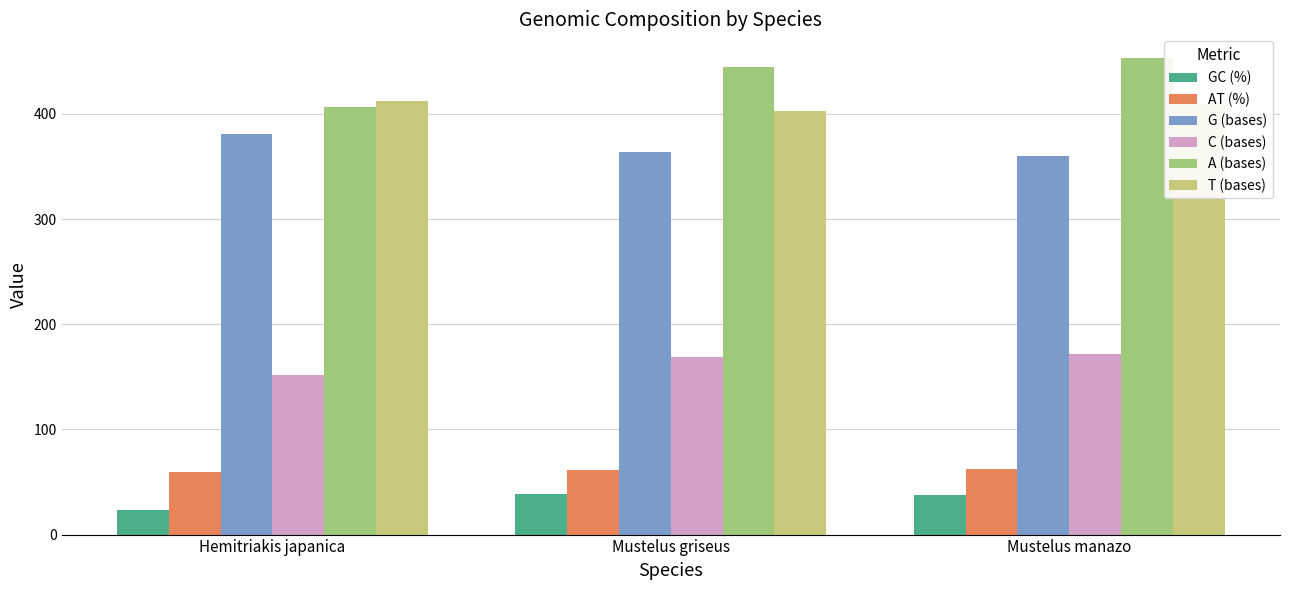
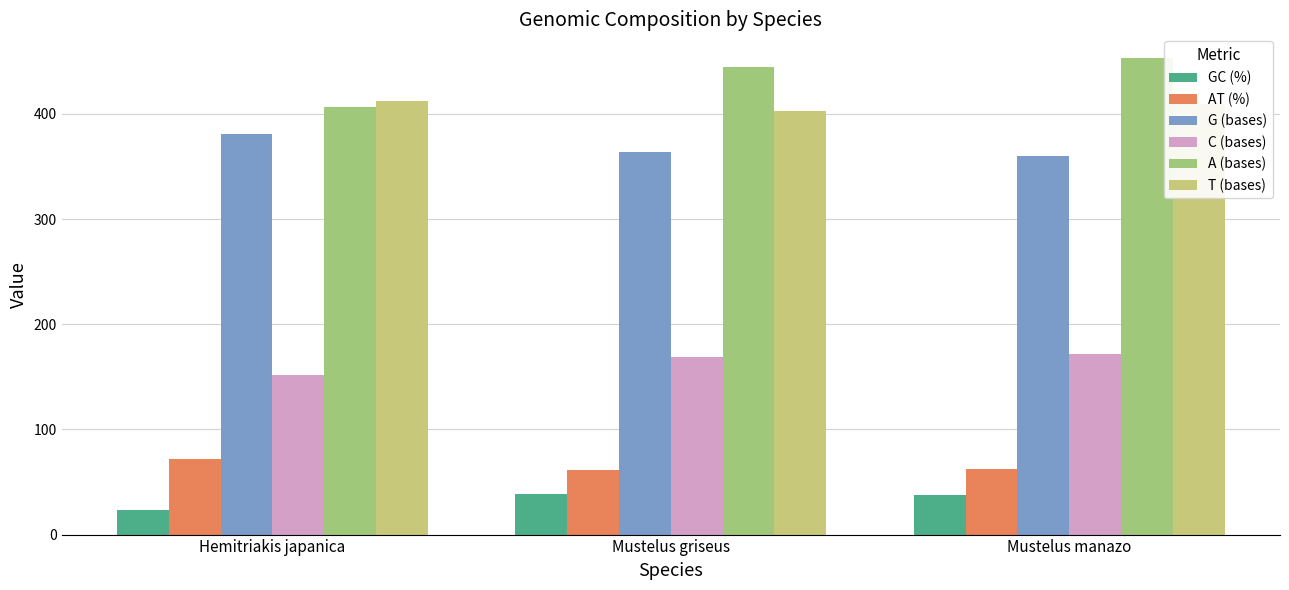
AT (%), Hemitriakis japanica: 59 -> 71
